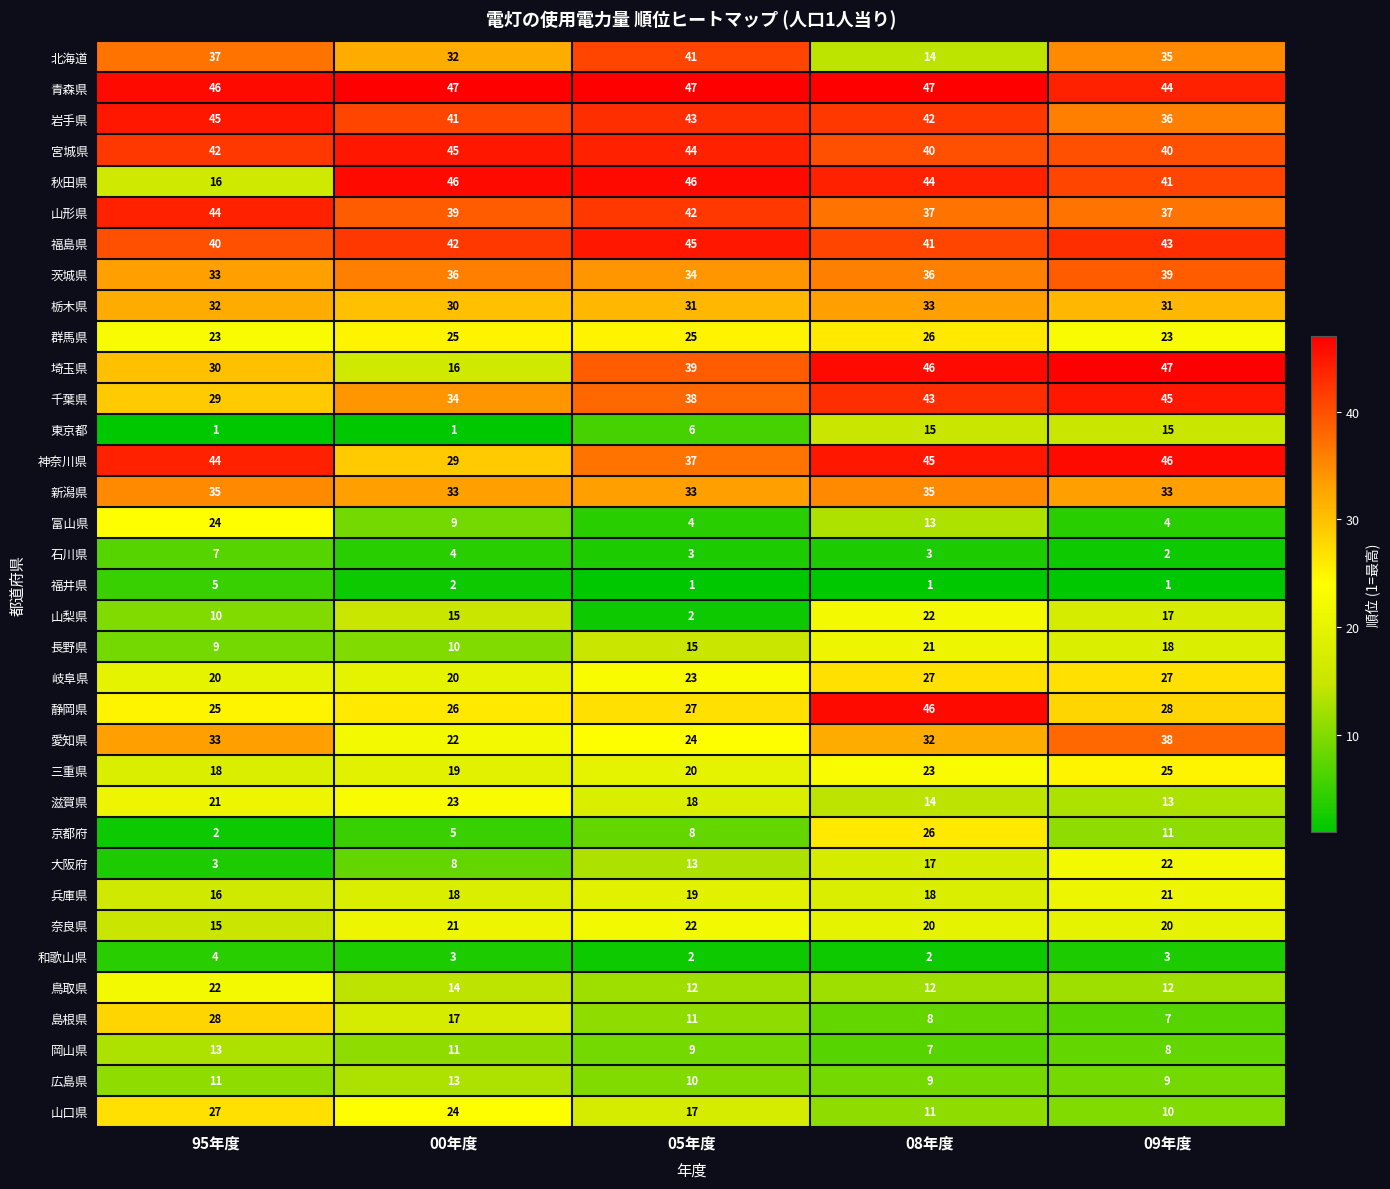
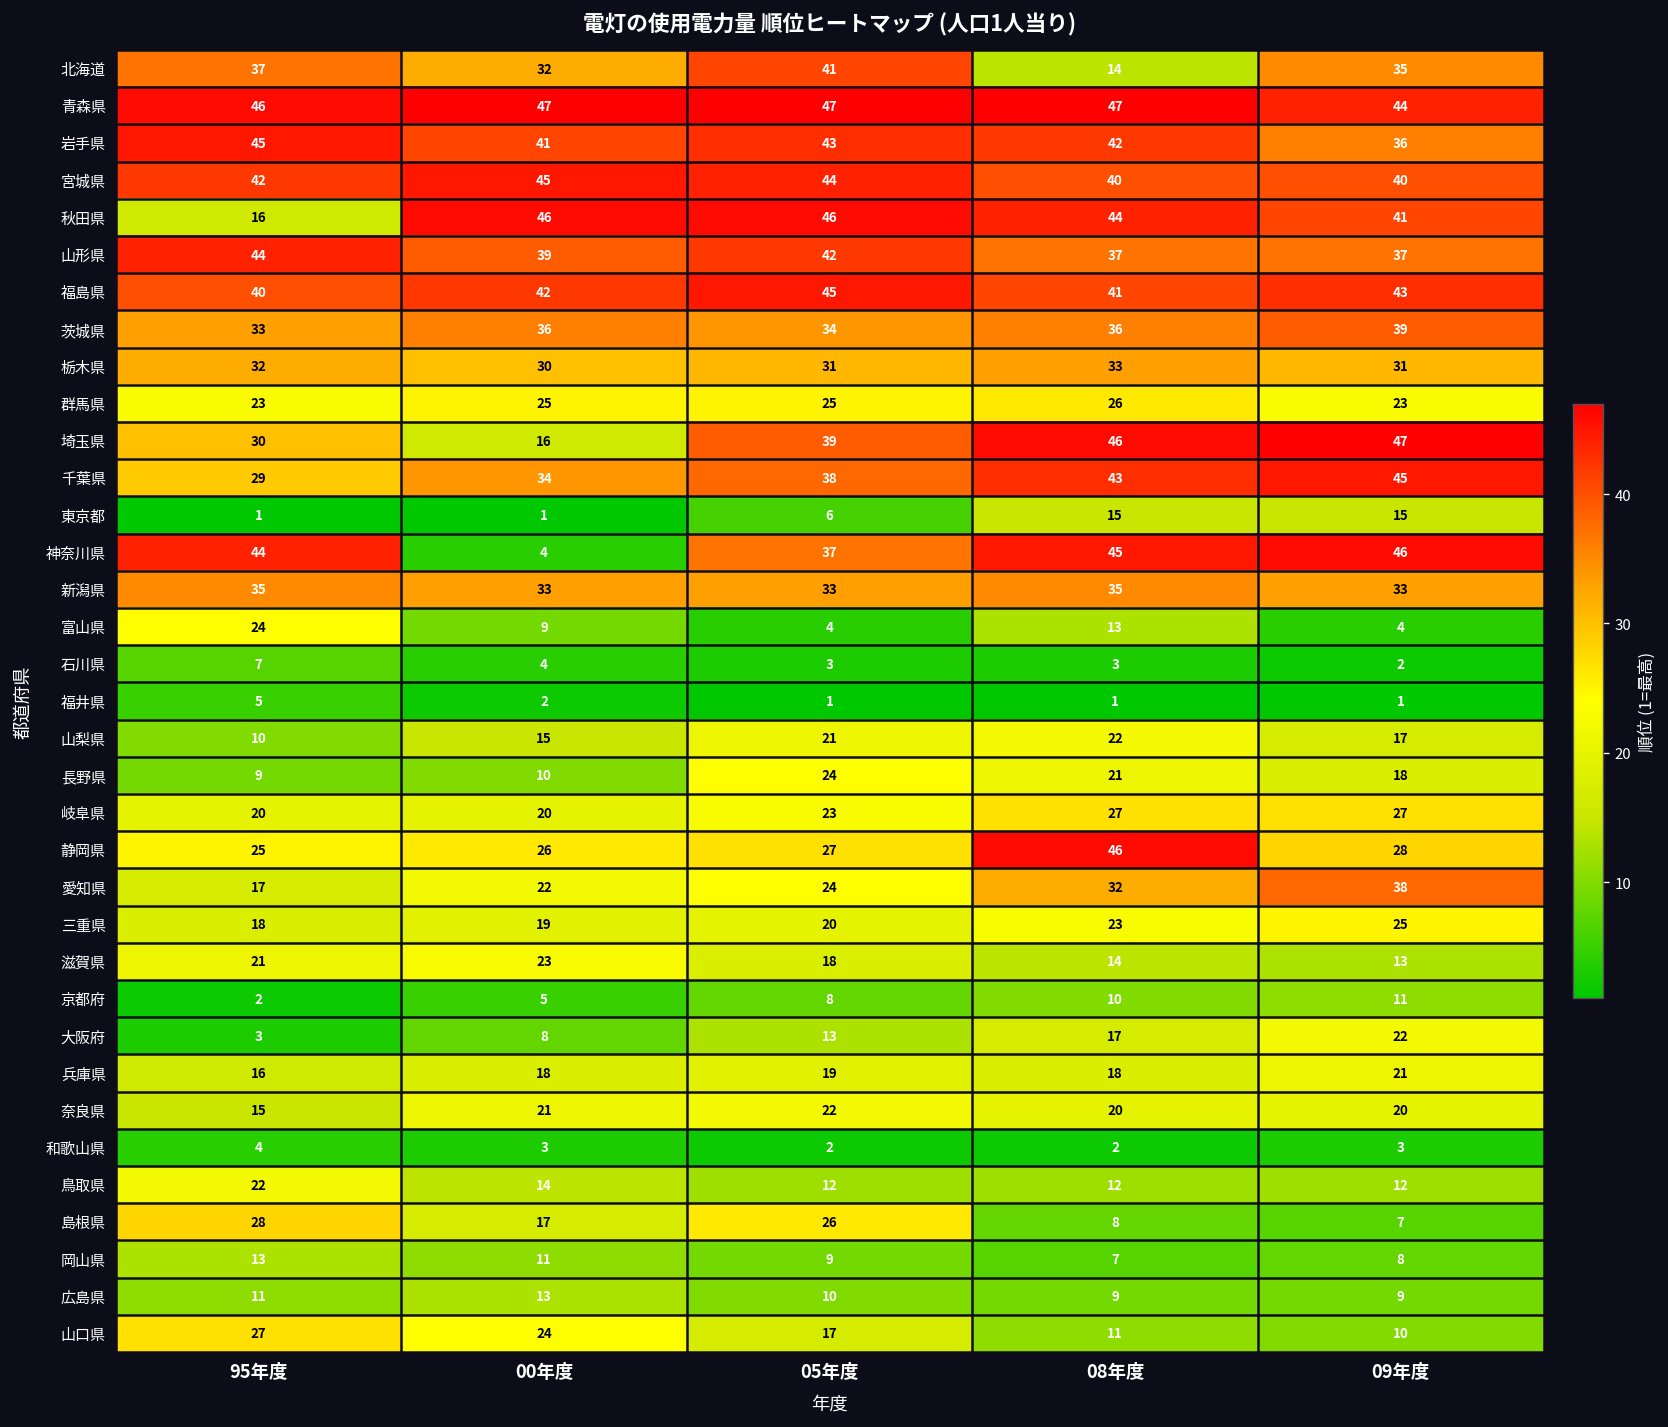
神奈川県, 00年度: 29 -> 4
山梨県, 05年度: 2 -> 21
長野県, 05年度: 15 -> 24
愛知県, 95年度: 33 -> 17
京都府, 08年度: 26 -> 10
島根県, 05年度: 11 -> 26
